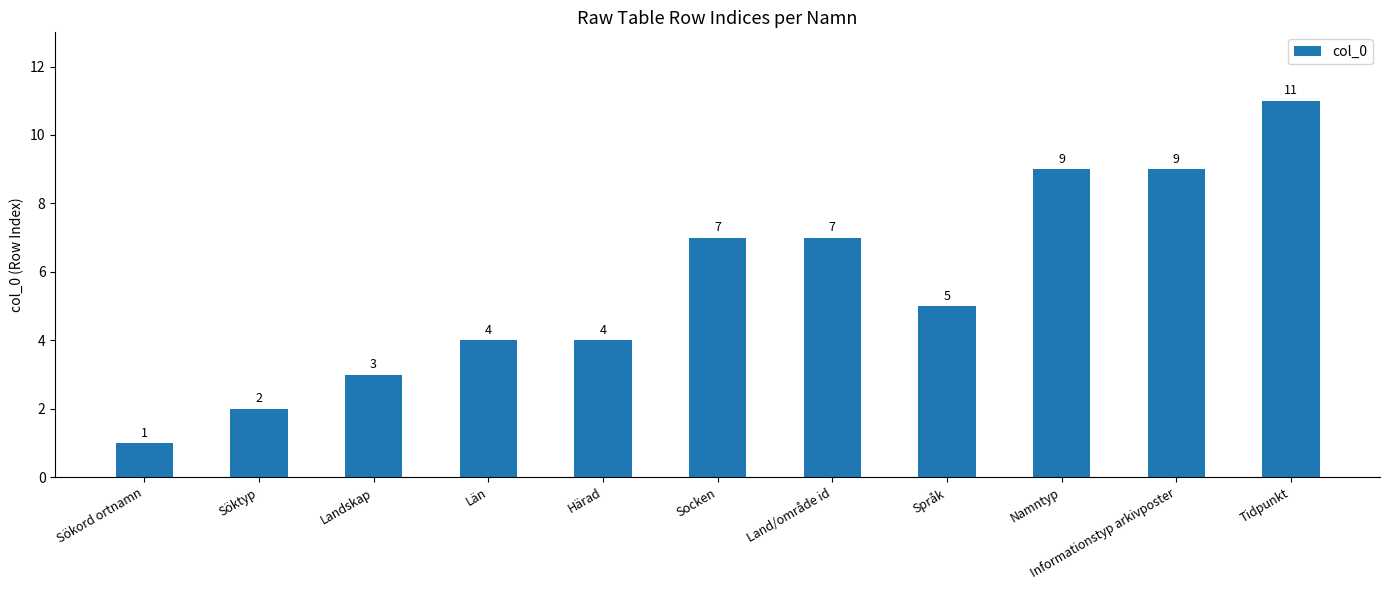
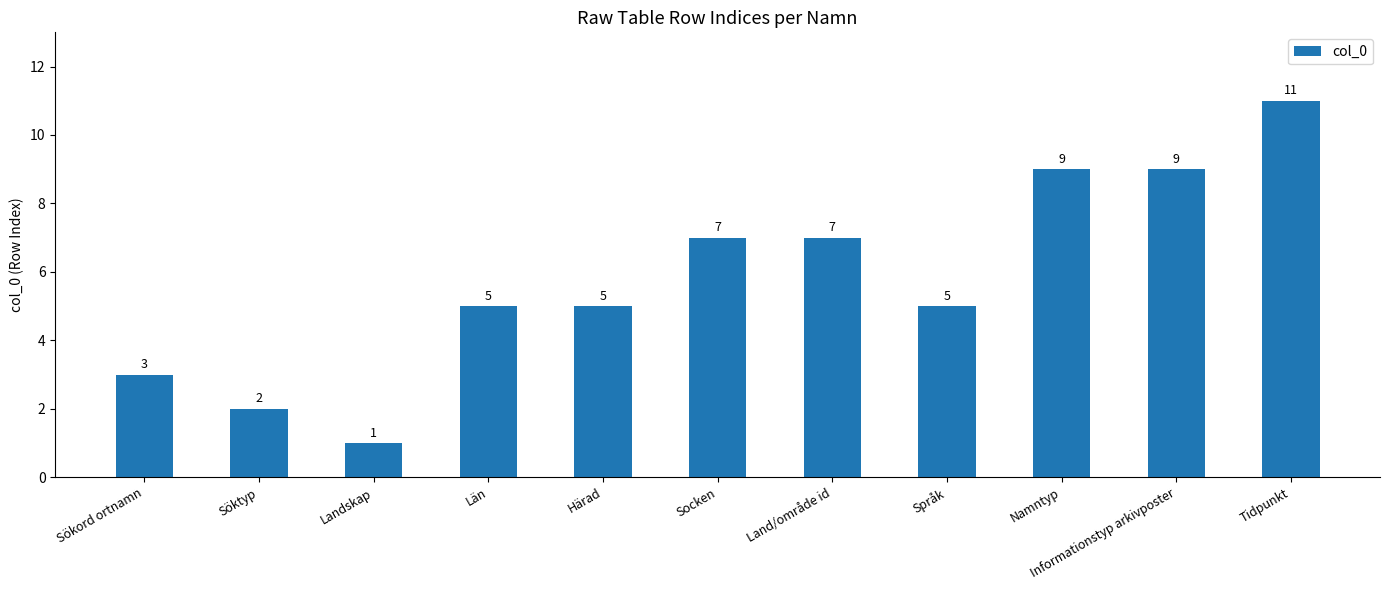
Sökord ortnamn: 1 -> 3
Landskap: 3 -> 1
Län: 4 -> 5
Härad: 4 -> 5
